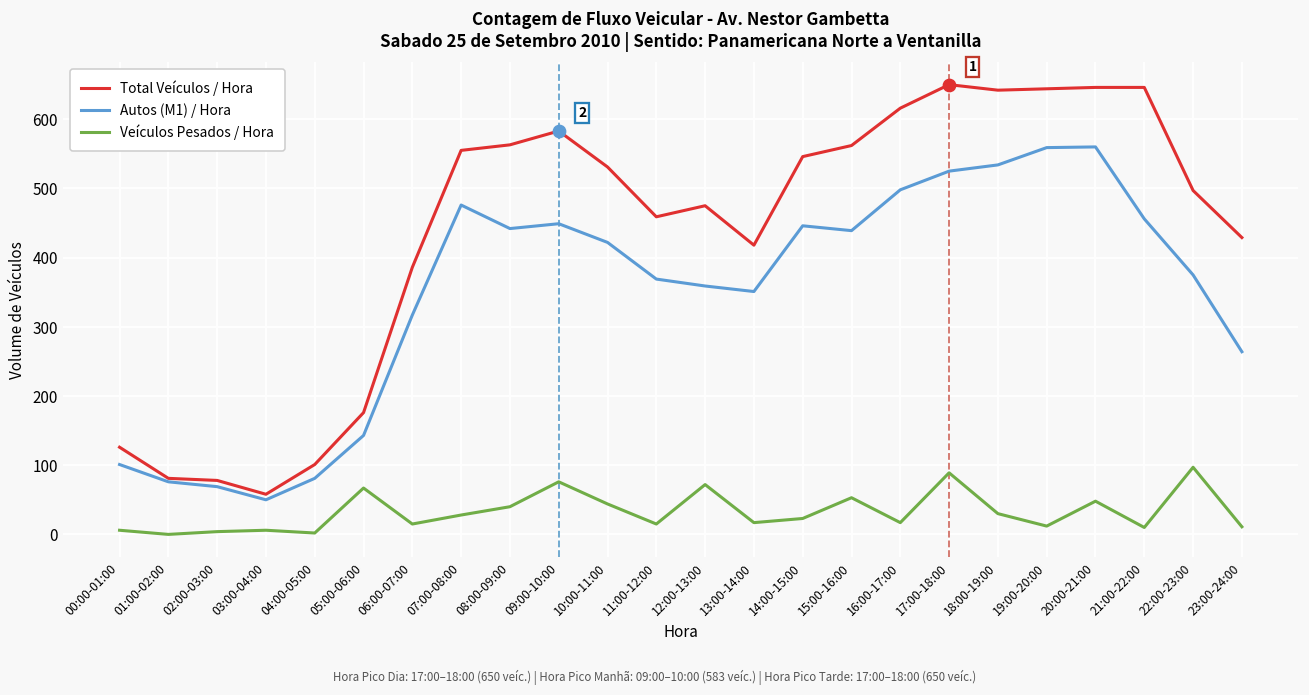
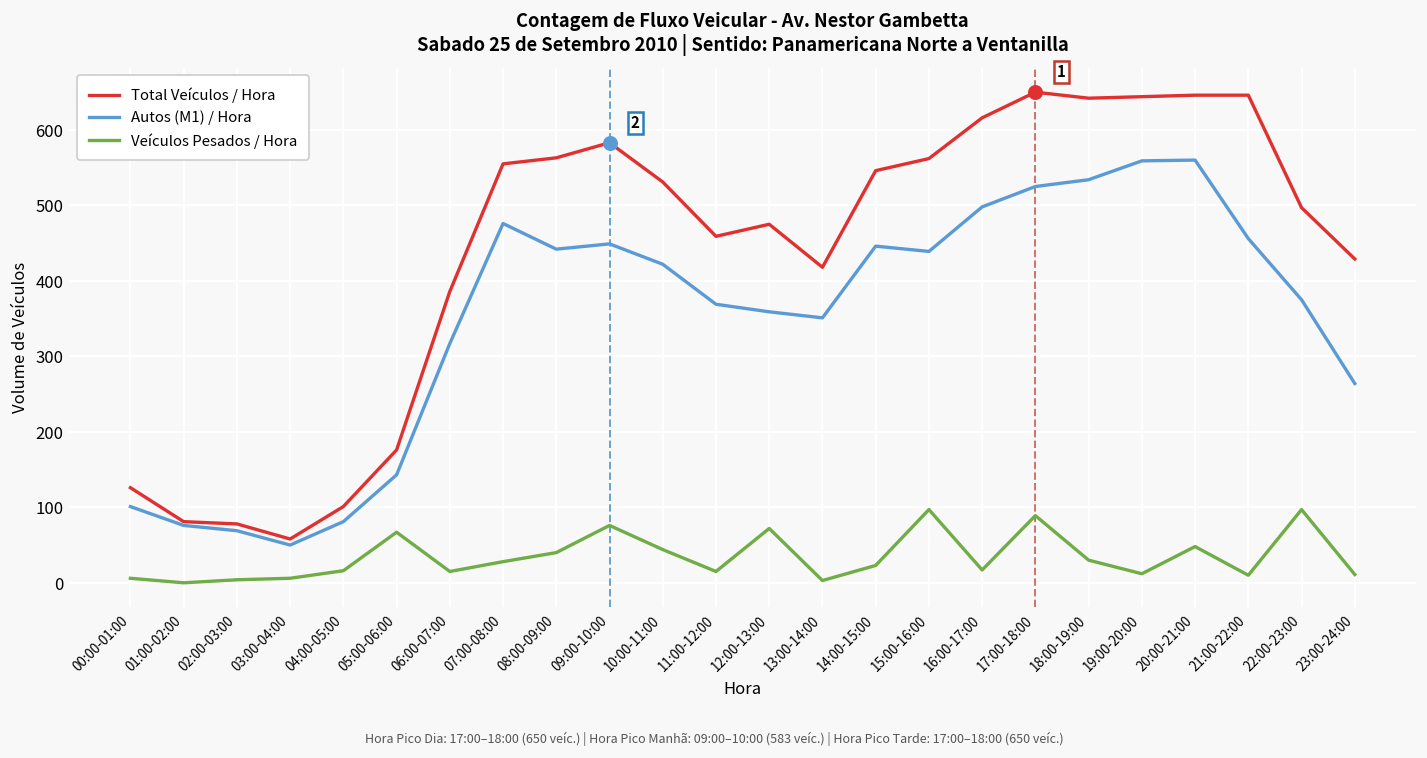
Veículos Pesados / Hora, 04:00-05:00: 0 -> 20
Veículos Pesados / Hora, 13:00-14:00: 20 -> 0
Veículos Pesados / Hora, 15:00-16:00: 50 -> 100
